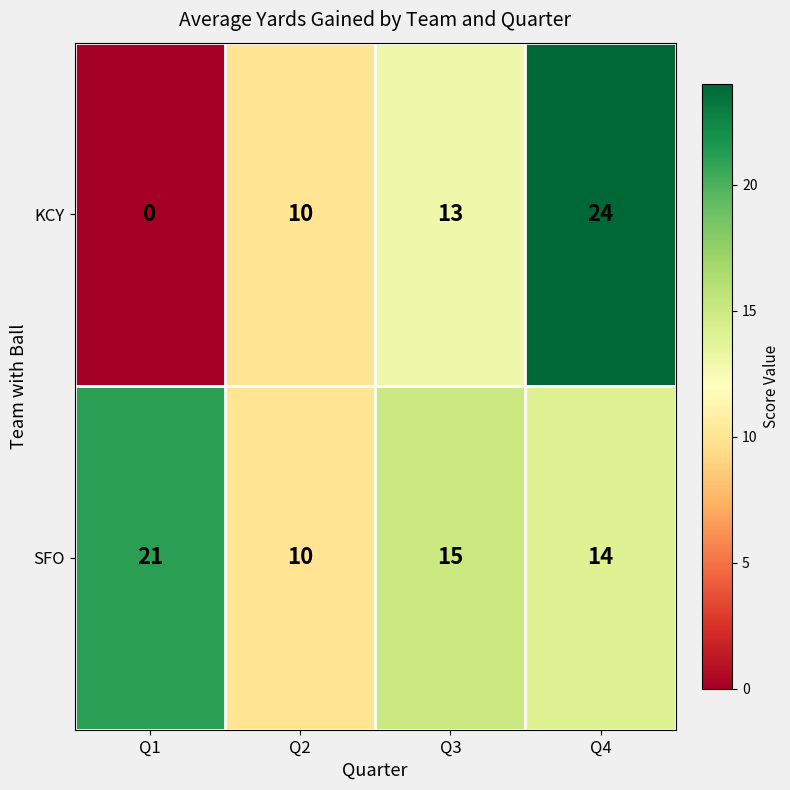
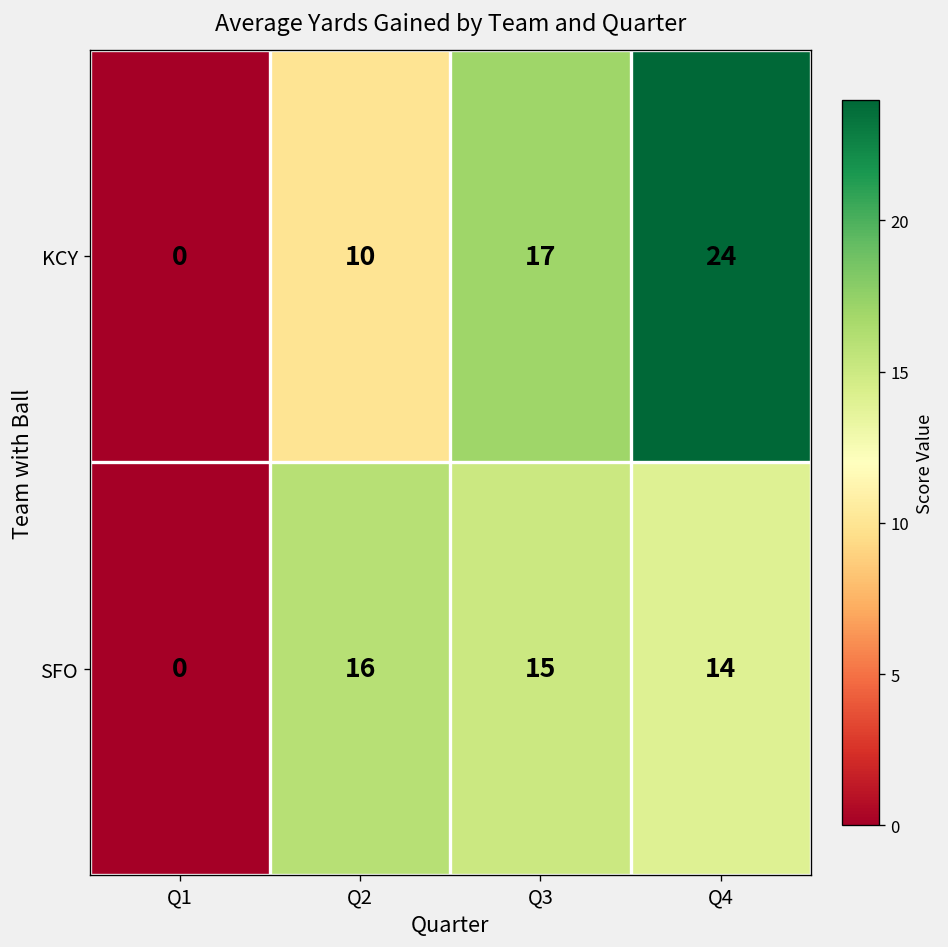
KCY, Q3: 13 -> 17
SFO, Q1: 21 -> 0
SFO, Q2: 10 -> 16
